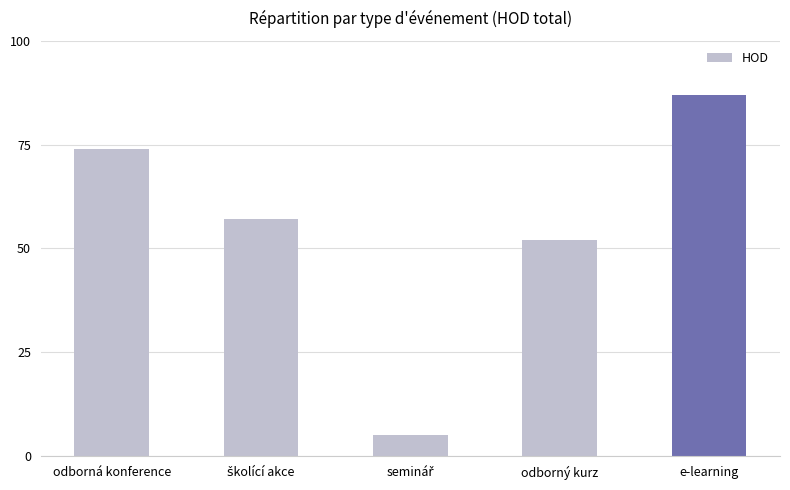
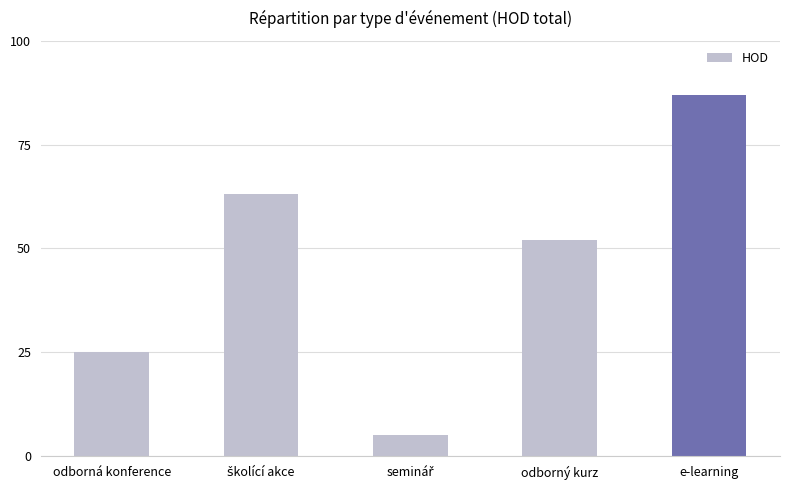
odborná konference: 74 -> 25
školící akce: 57 -> 63
